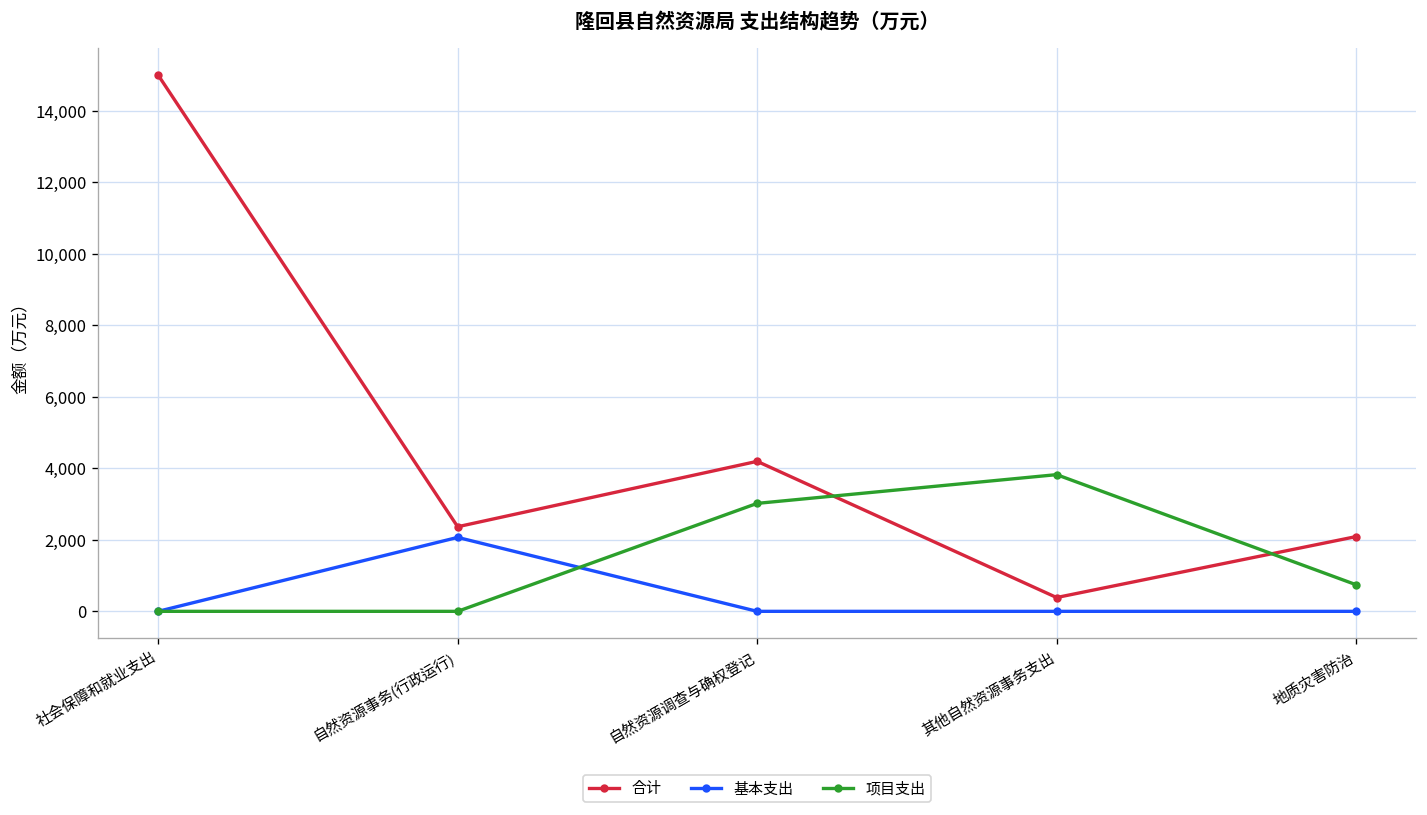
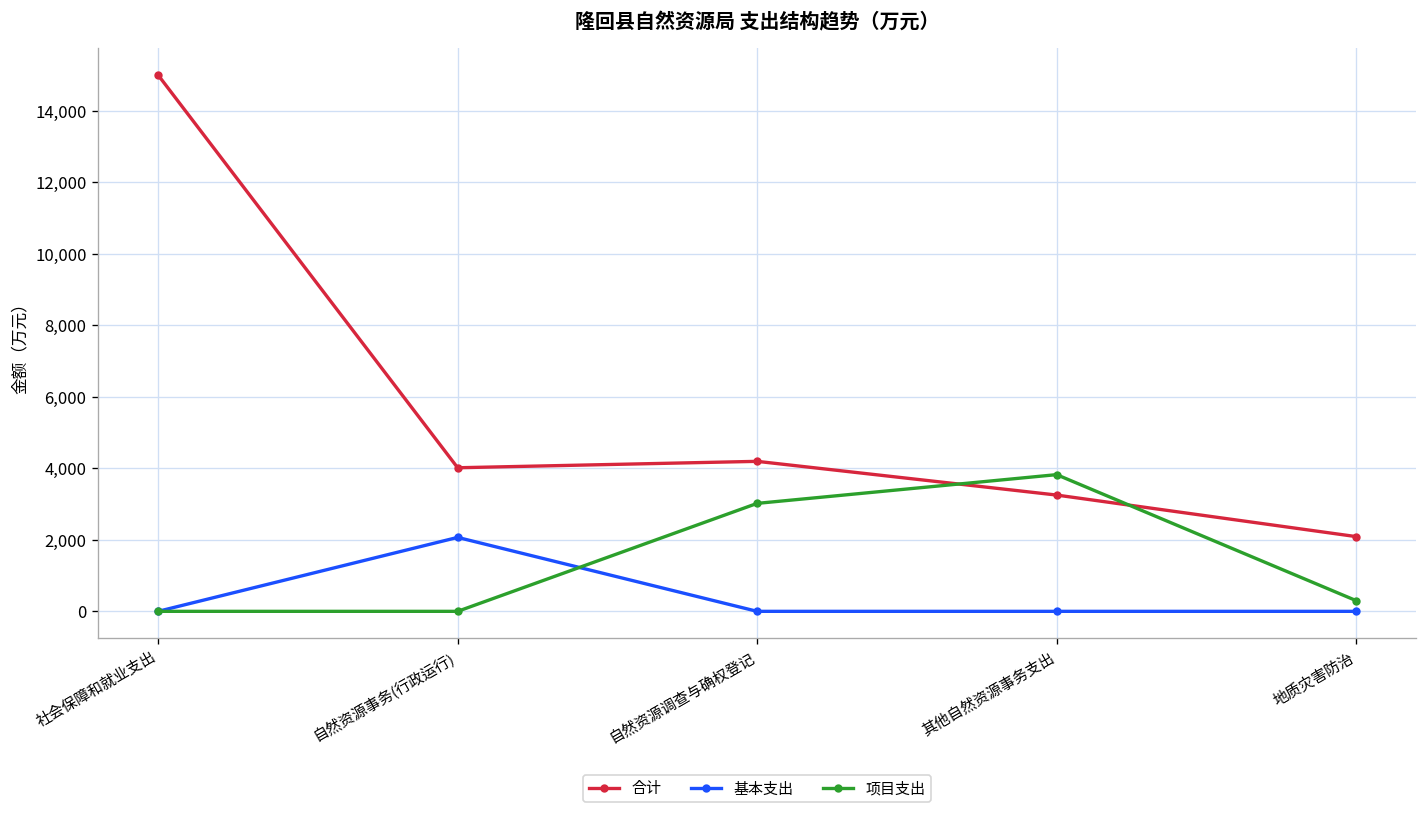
合计, 自然资源事务(行政运行): 2,400 -> 4,000
合计, 其他自然资源事务支出: 400 -> 3,300
项目支出, 地质灾害防治: 700 -> 300
